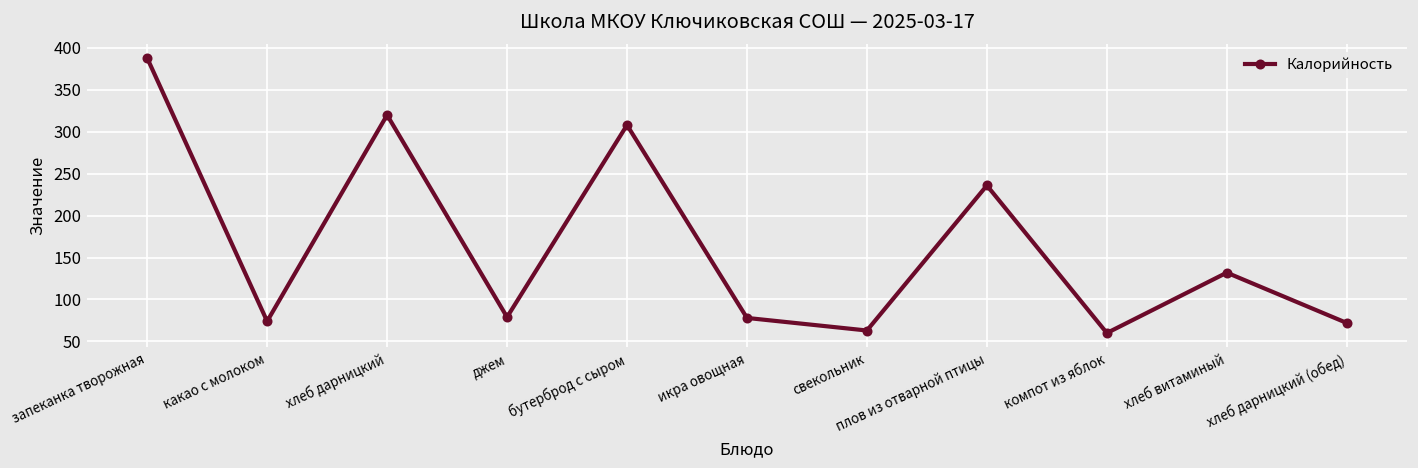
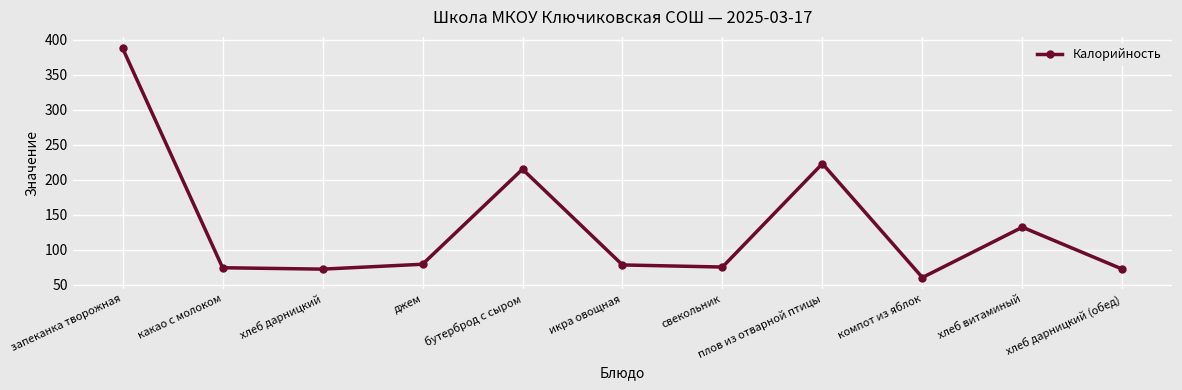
хлеб дарницкий: 320 -> 70
бутерброд с сыром: 310 -> 220
свекольник: 60 -> 80
плов из отварной птицы: 240 -> 220
